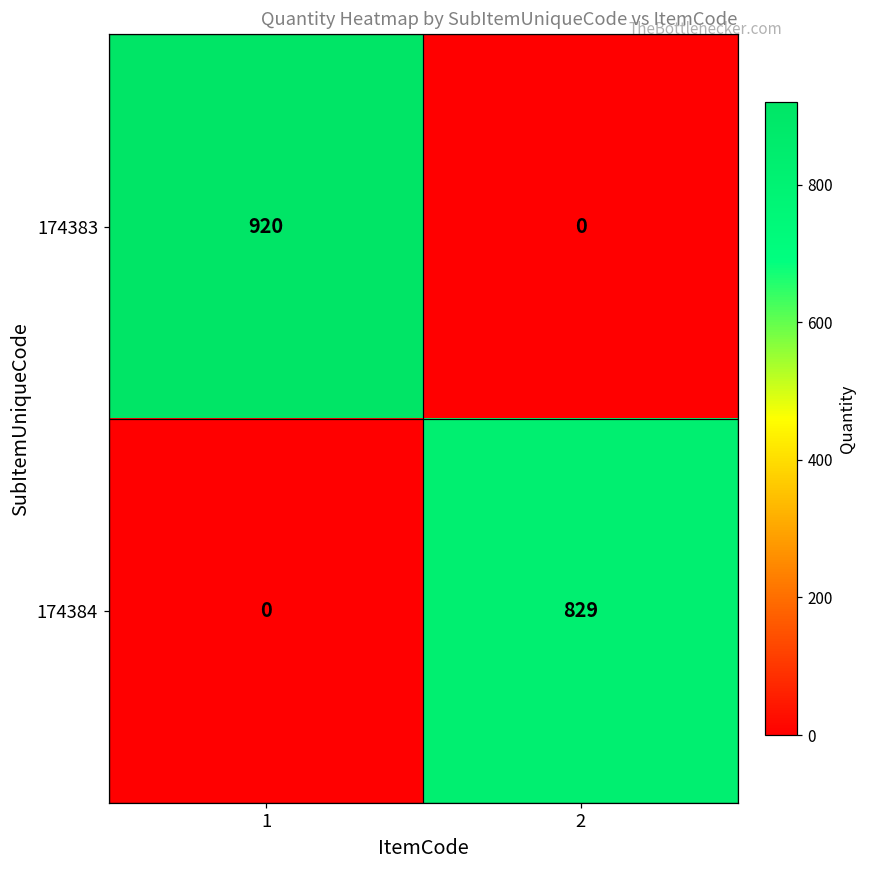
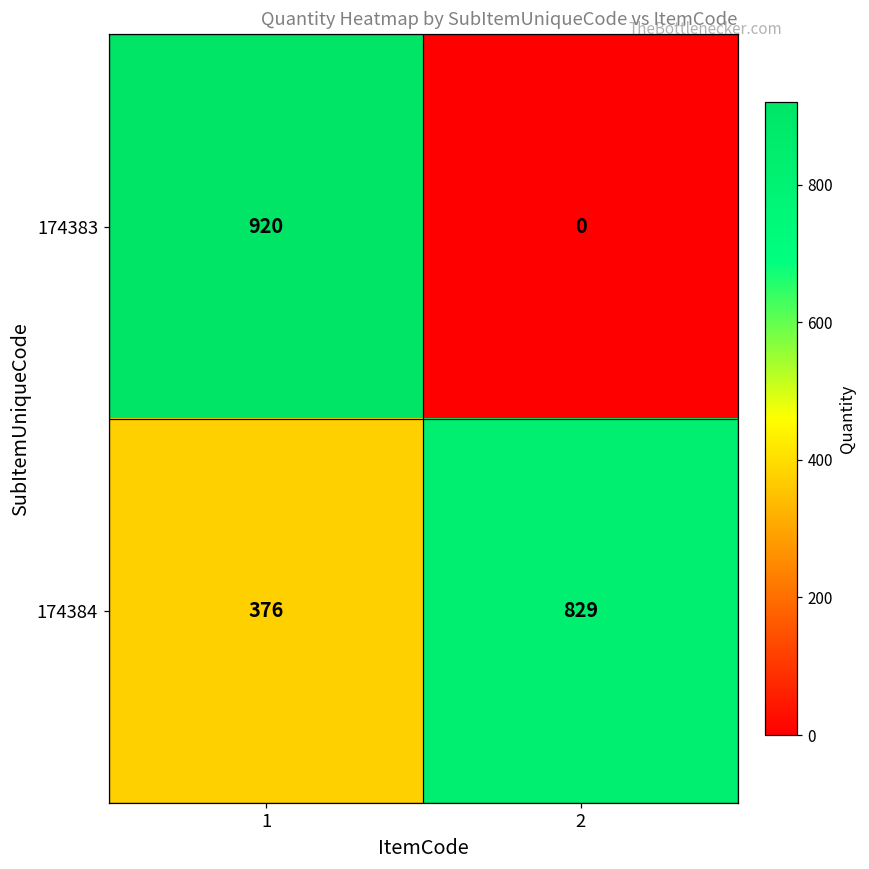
174384, 1: 0 -> 376
